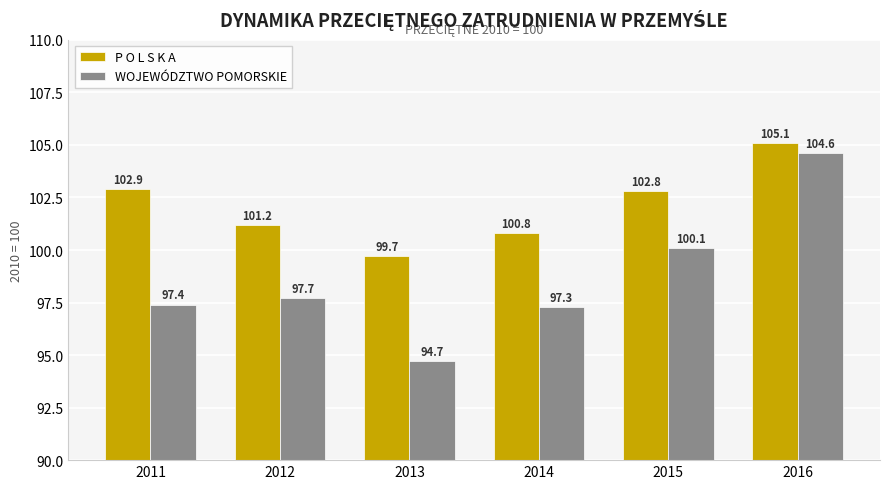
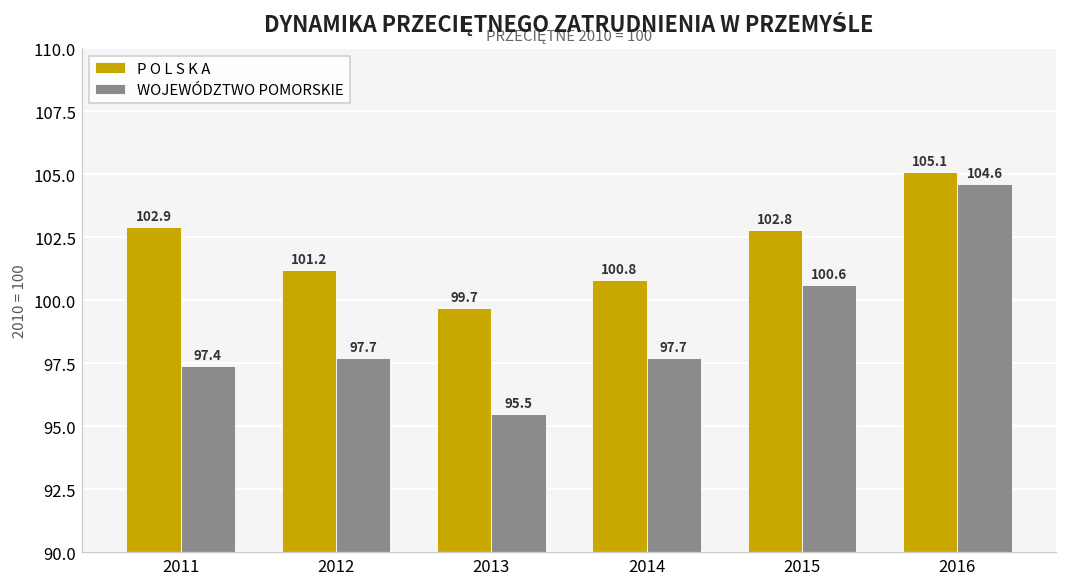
WOJEWÓDZTWO POMORSKIE, 2013: 94.7 -> 95.5
WOJEWÓDZTWO POMORSKIE, 2014: 97.3 -> 97.7
WOJEWÓDZTWO POMORSKIE, 2015: 100.1 -> 100.6
